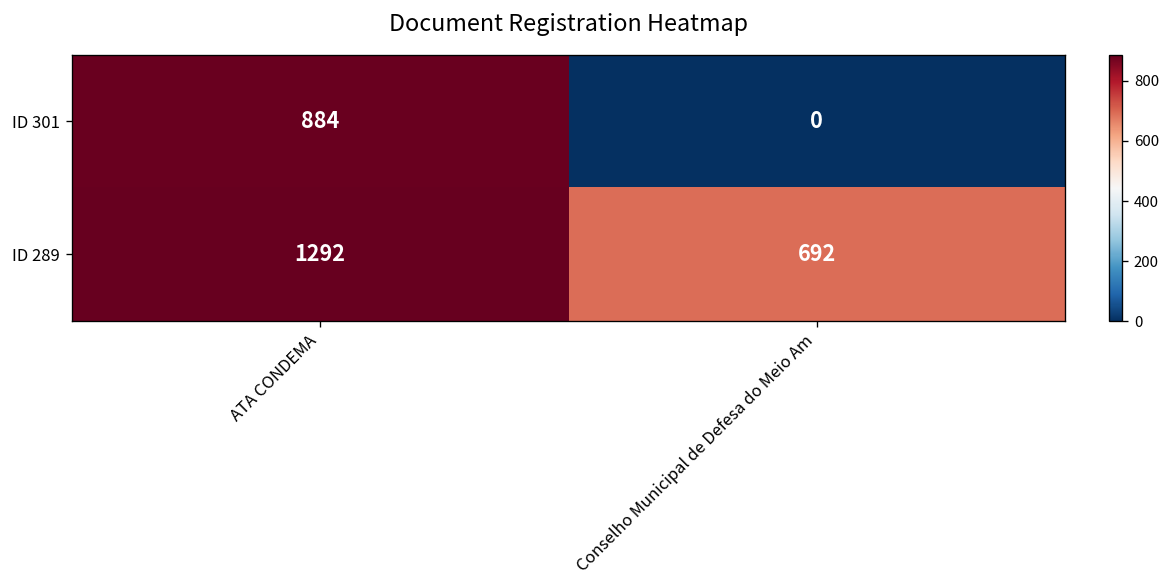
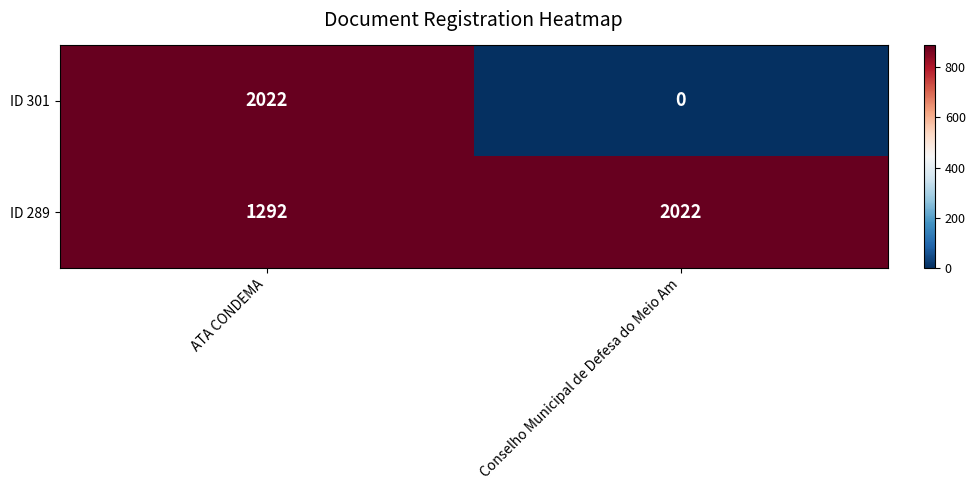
ID 301, ATA CONDEMA: 884 -> 2022
ID 289, Conselho Municipal de Defesa do Meio Am: 692 -> 2022
